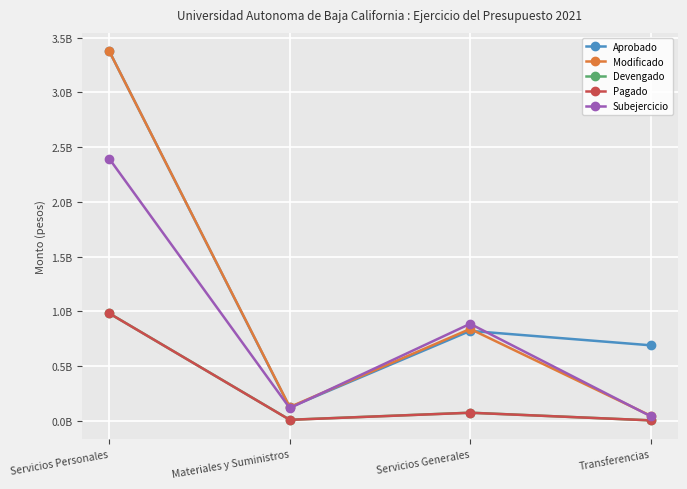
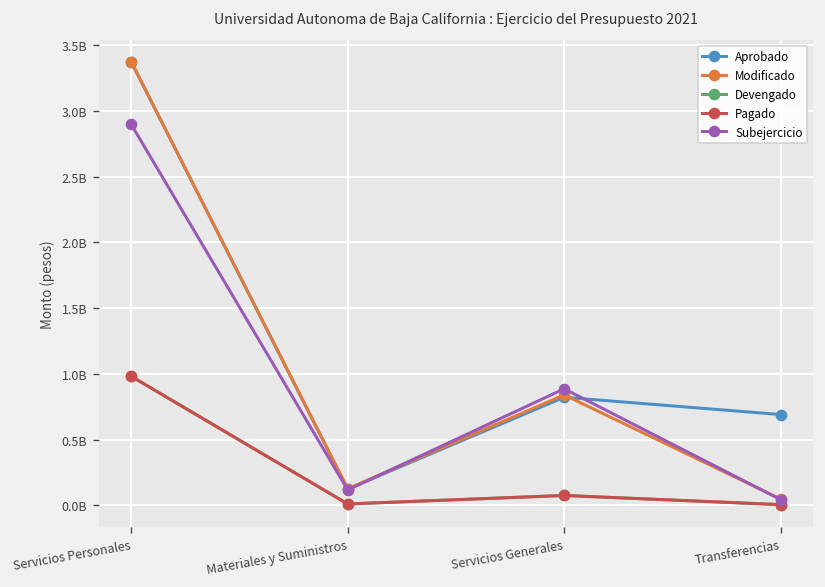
Subejercicio, Servicios Personales: 2390000000 -> 2900000000
